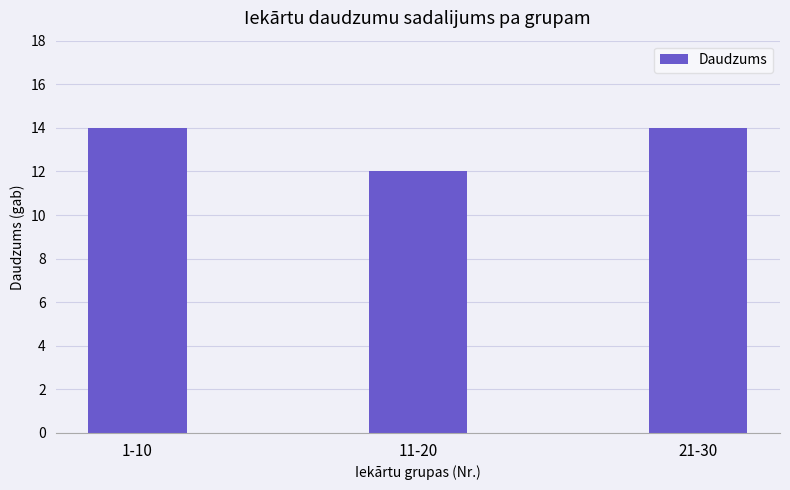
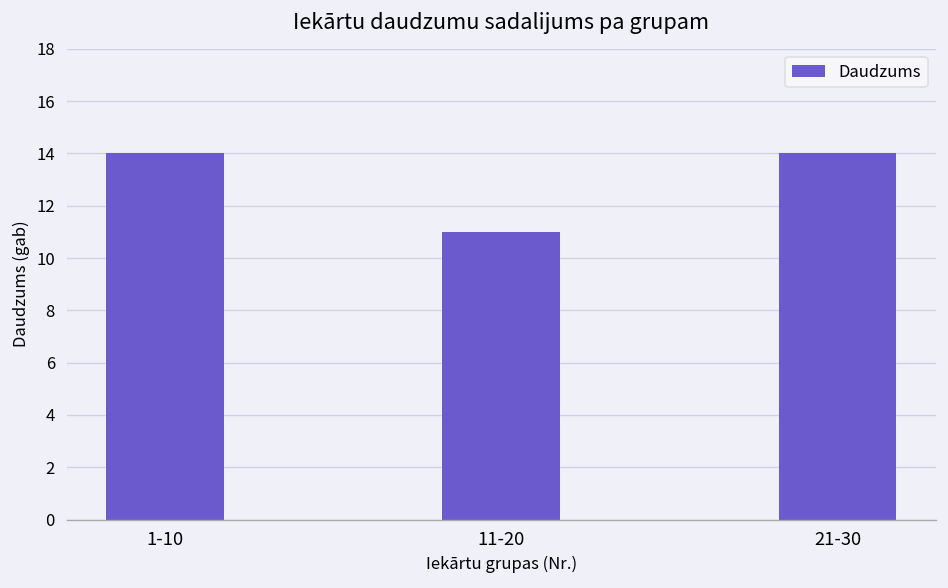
11-20: 12 -> 11
